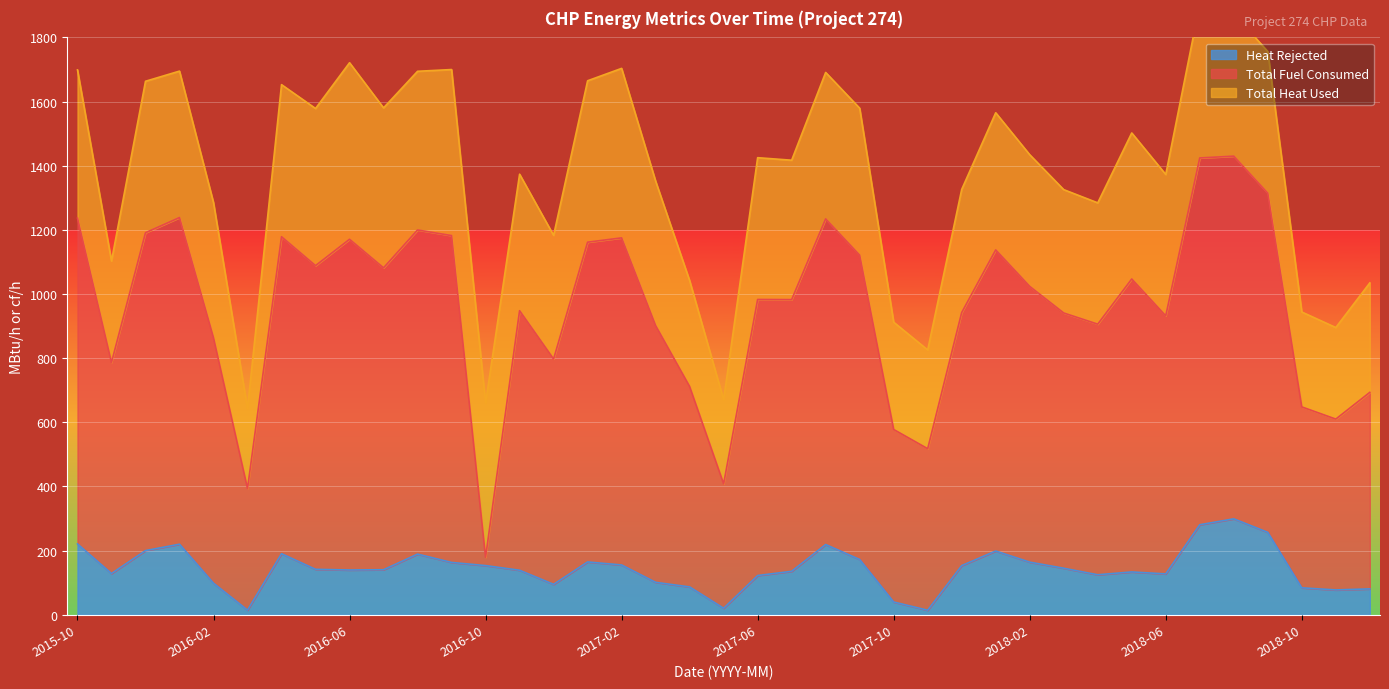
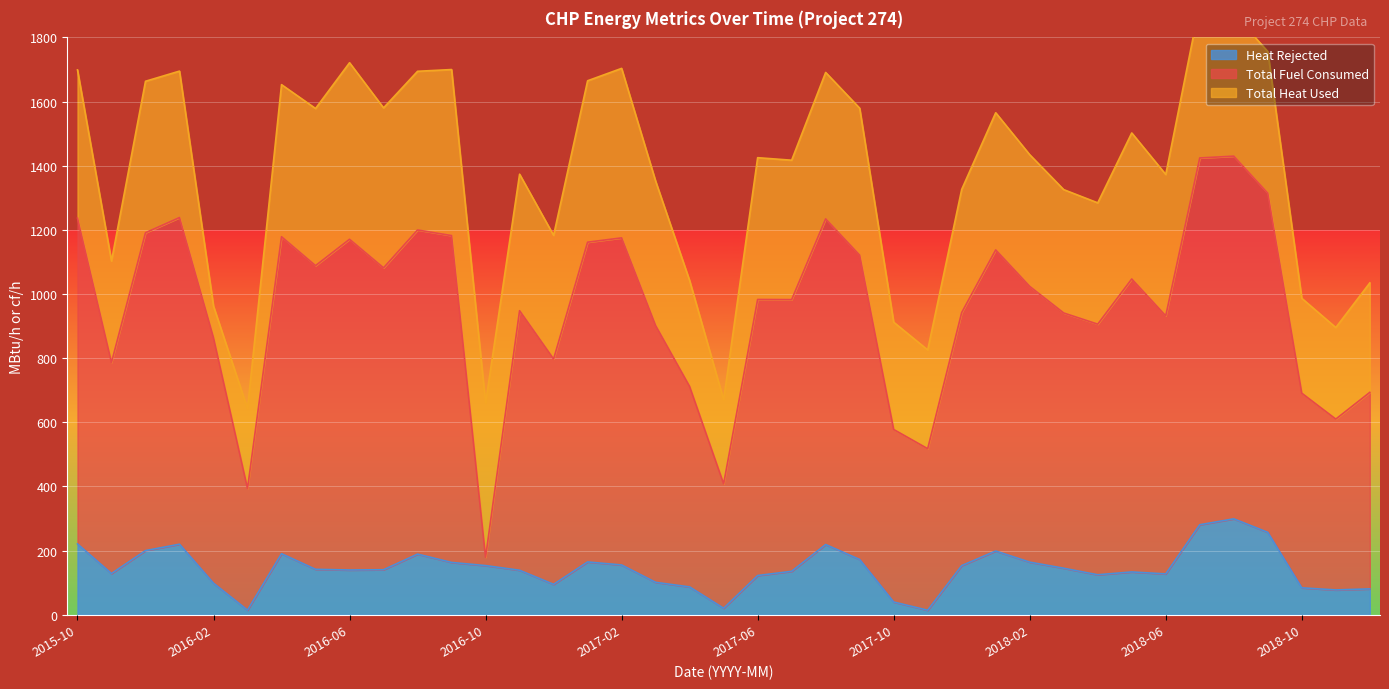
Total Heat Used, 2016-02: 420 -> 100
Total Fuel Consumed, 2018-10: 560 -> 610
